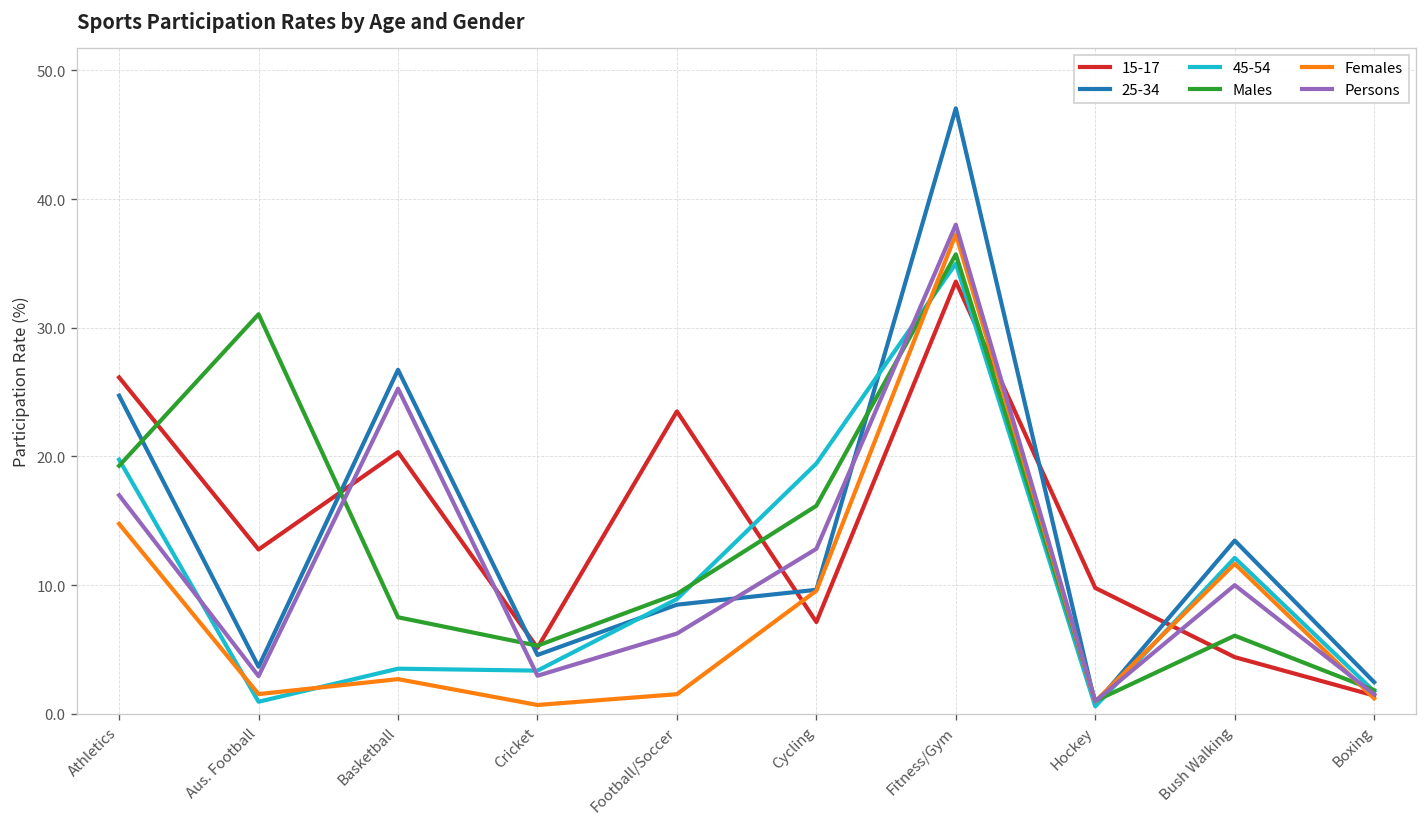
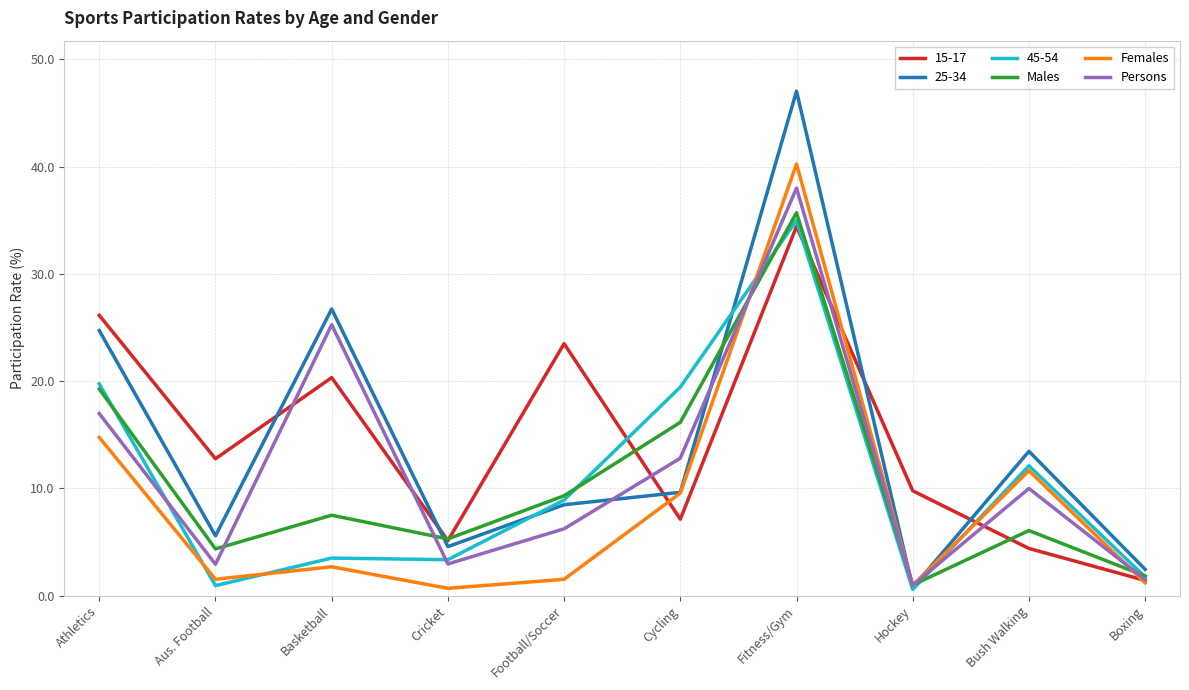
25-34, Aus. Football: 3.7 -> 5.6
Males, Aus. Football: 31.0 -> 4.4
15-17, Fitness/Gym: 33.6 -> 34.4
Females, Fitness/Gym: 37.3 -> 40.2
